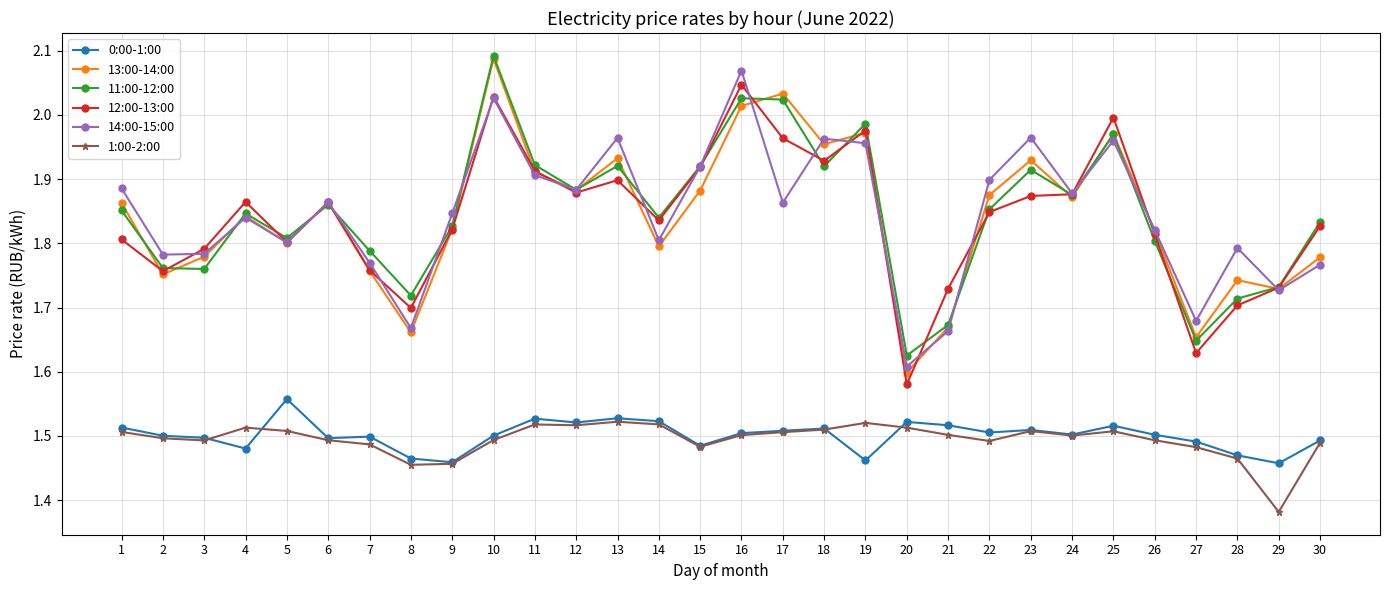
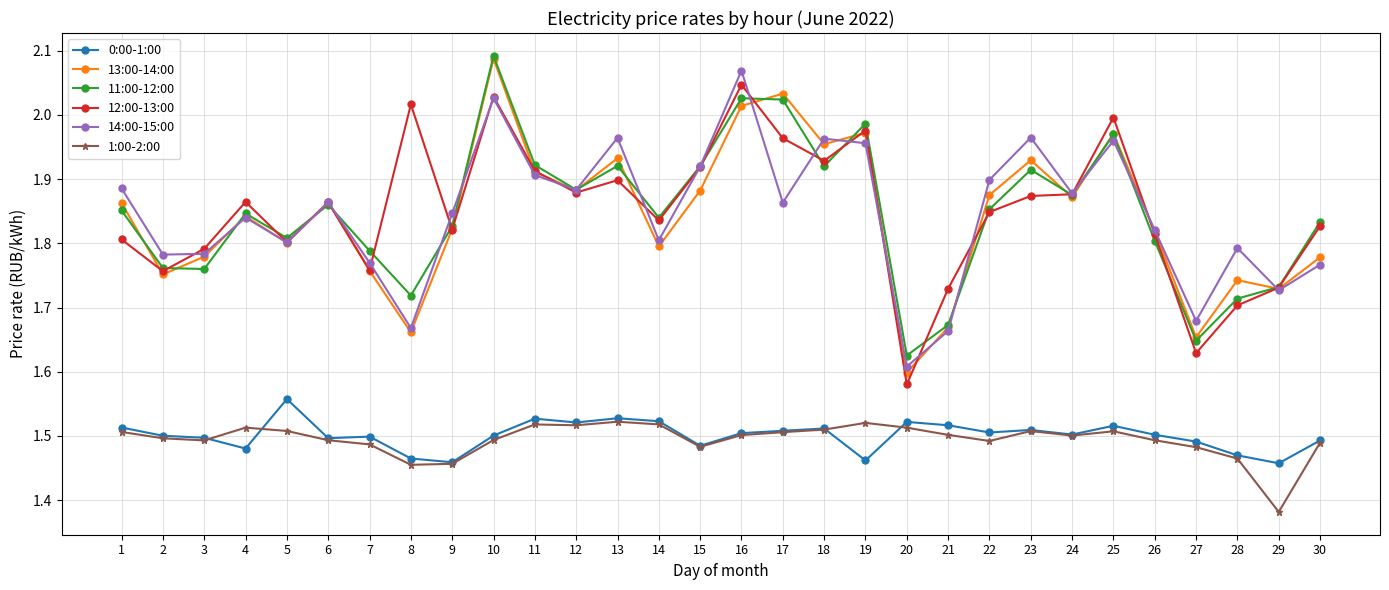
12:00-13:00, 8: 1.70 -> 2.02
